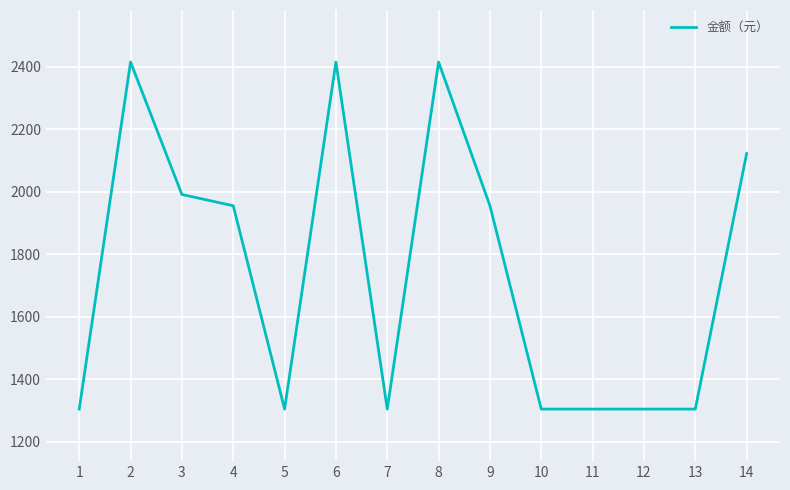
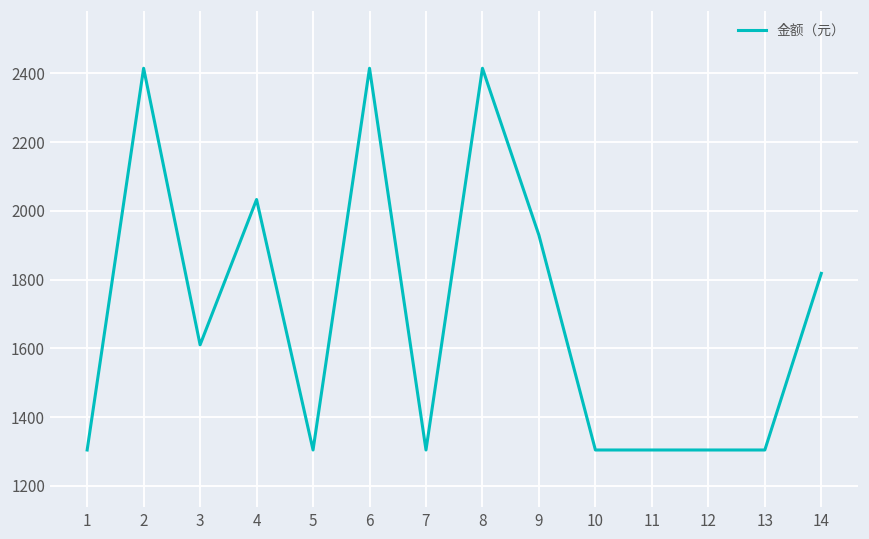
3: 1990 -> 1610
4: 1960 -> 2030
9: 1960 -> 1930
14: 2120 -> 1820
